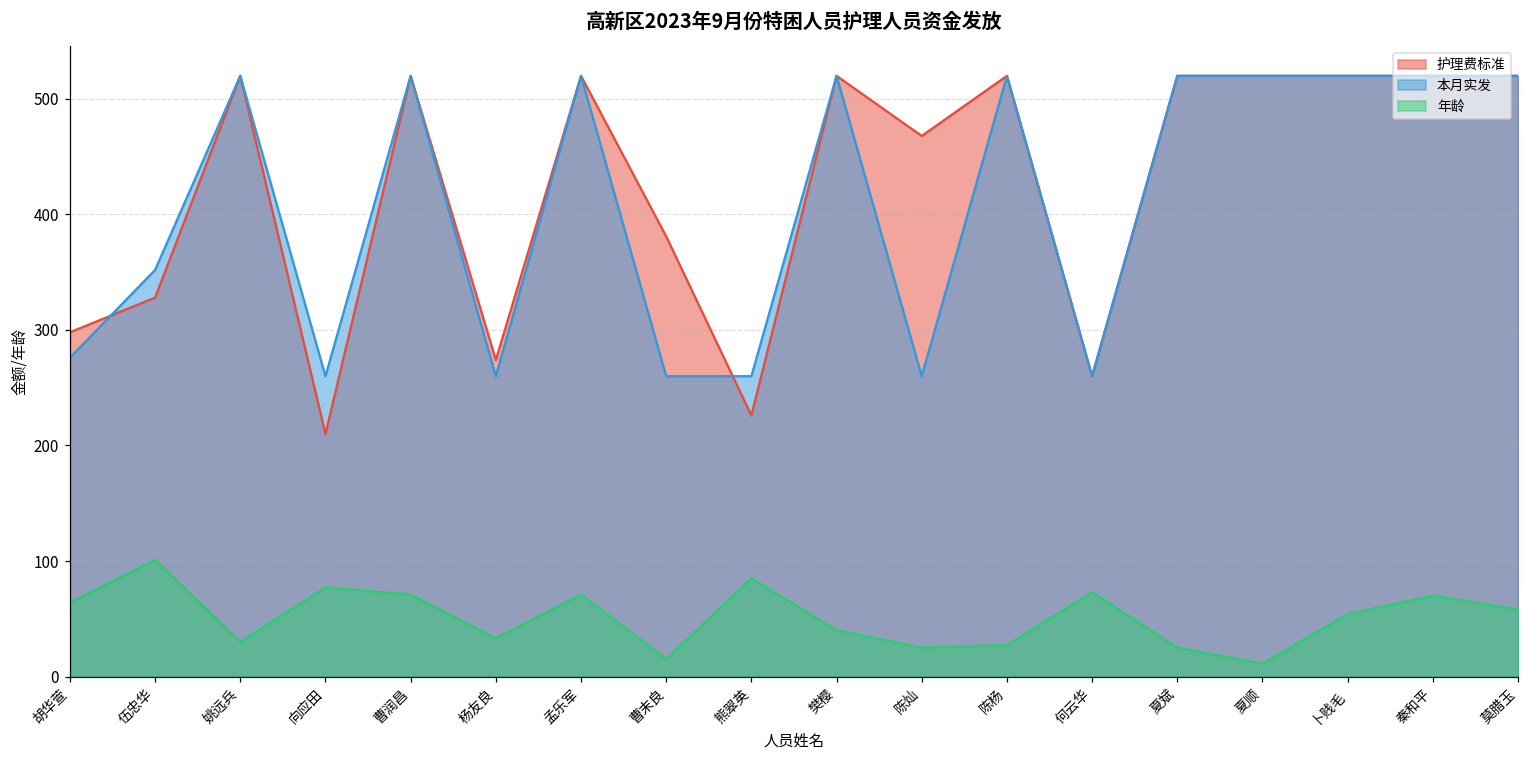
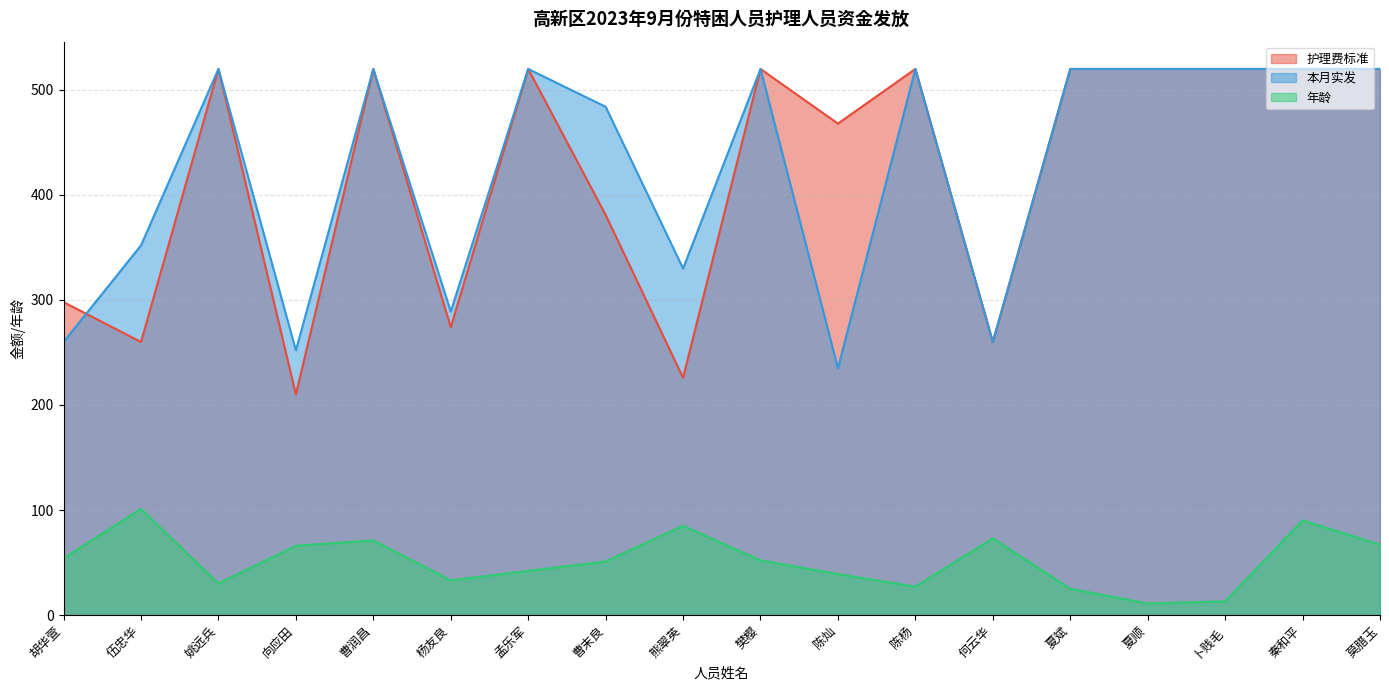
本月实发, 胡华萱: 276 -> 260
年龄, 胡华萱: 64 -> 54
护理费标准, 伍忠华: 328 -> 260
本月实发, 向应田: 260 -> 252
年龄, 向应田: 77 -> 66
本月实发, 杨友良: 260 -> 289
年龄, 孟乐军: 71 -> 42
本月实发, 曹末良: 260 -> 484
年龄, 曹末良: 15 -> 51
本月实发, 熊翠英: 260 -> 330
年龄, 樊樱: 40 -> 52
本月实发, 陈灿: 260 -> 235
年龄, 陈灿: 25 -> 39
年龄, 卜贱毛: 54 -> 13
年龄, 秦和平: 70 -> 90
年龄, 莫腊玉: 58 -> 67
